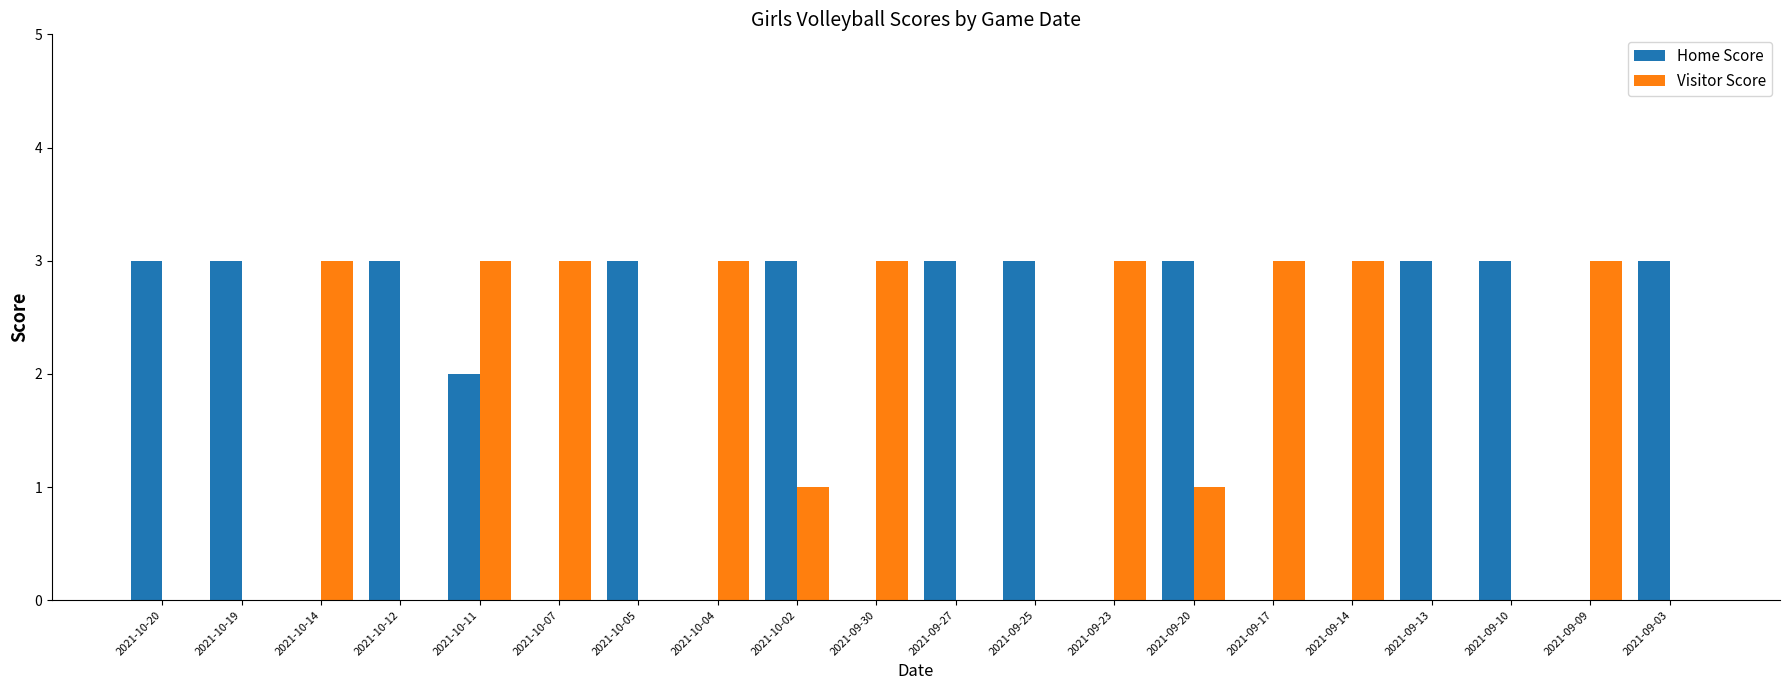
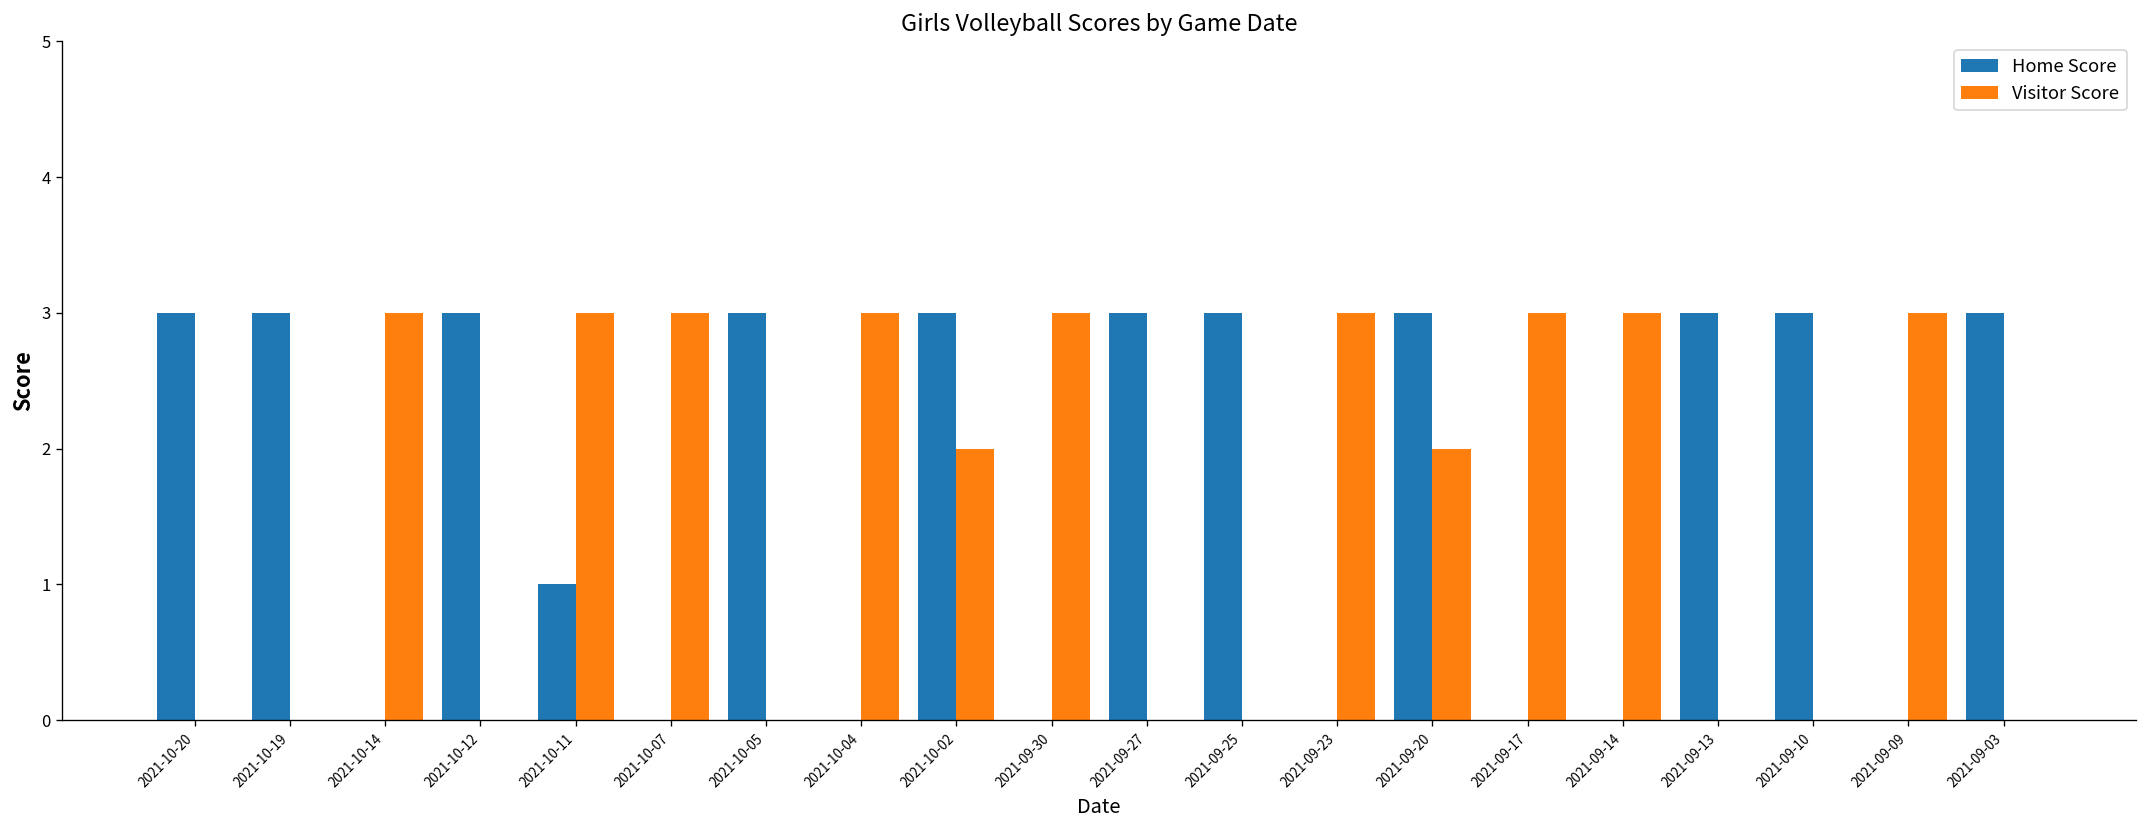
Home Score, 2021-10-11: 2 -> 1
Visitor Score, 2021-10-02: 1 -> 2
Visitor Score, 2021-09-20: 1 -> 2
